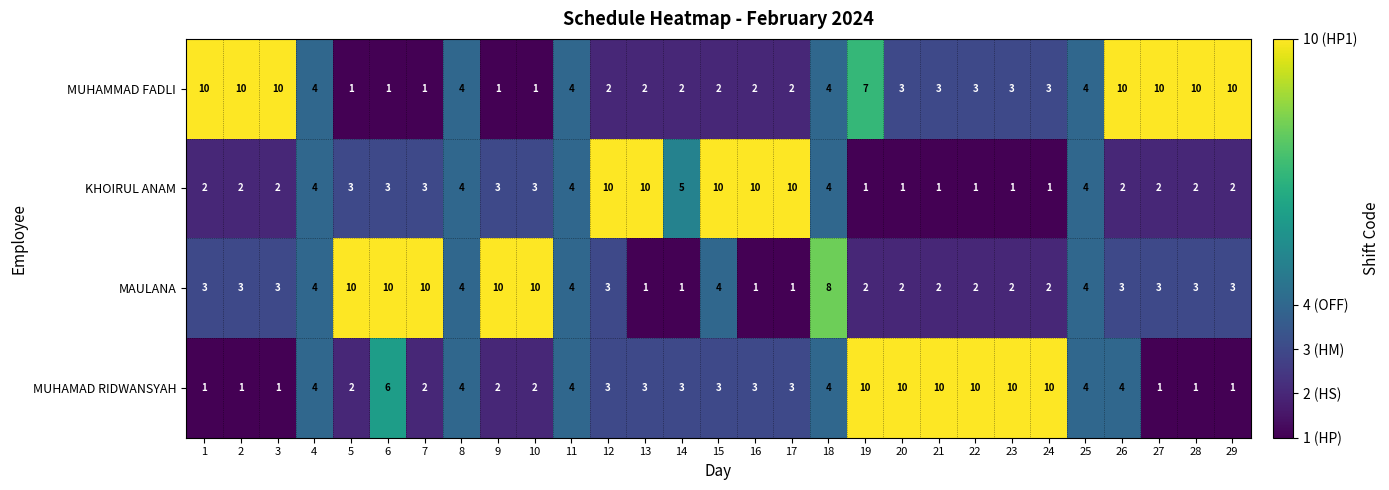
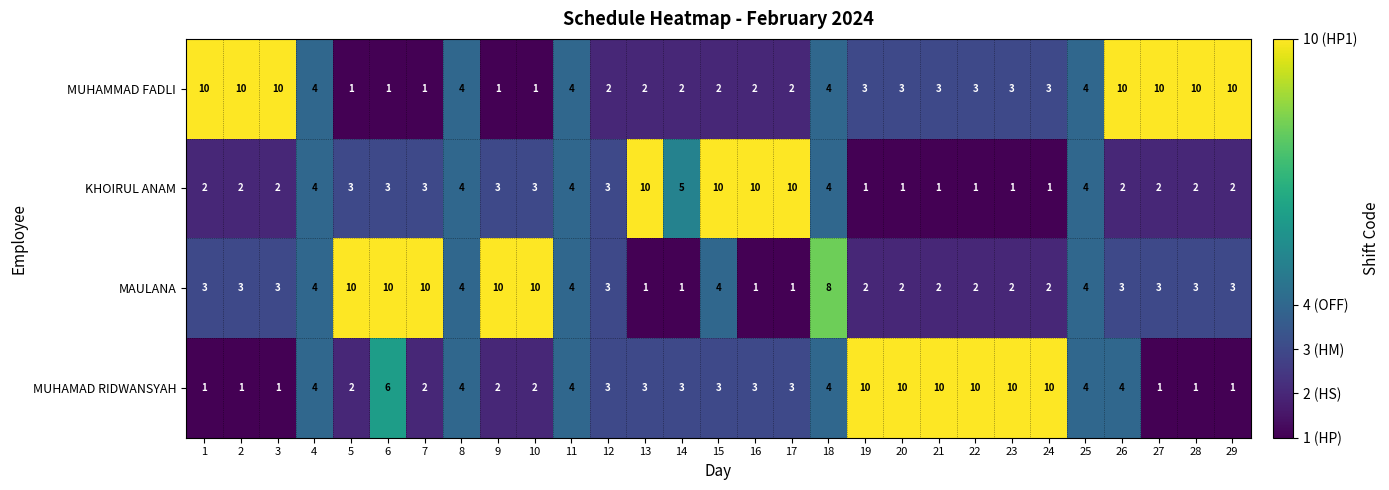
MUHAMMAD FADLI, 19: 7 -> 3
KHOIRUL ANAM, 12: 10 -> 3
